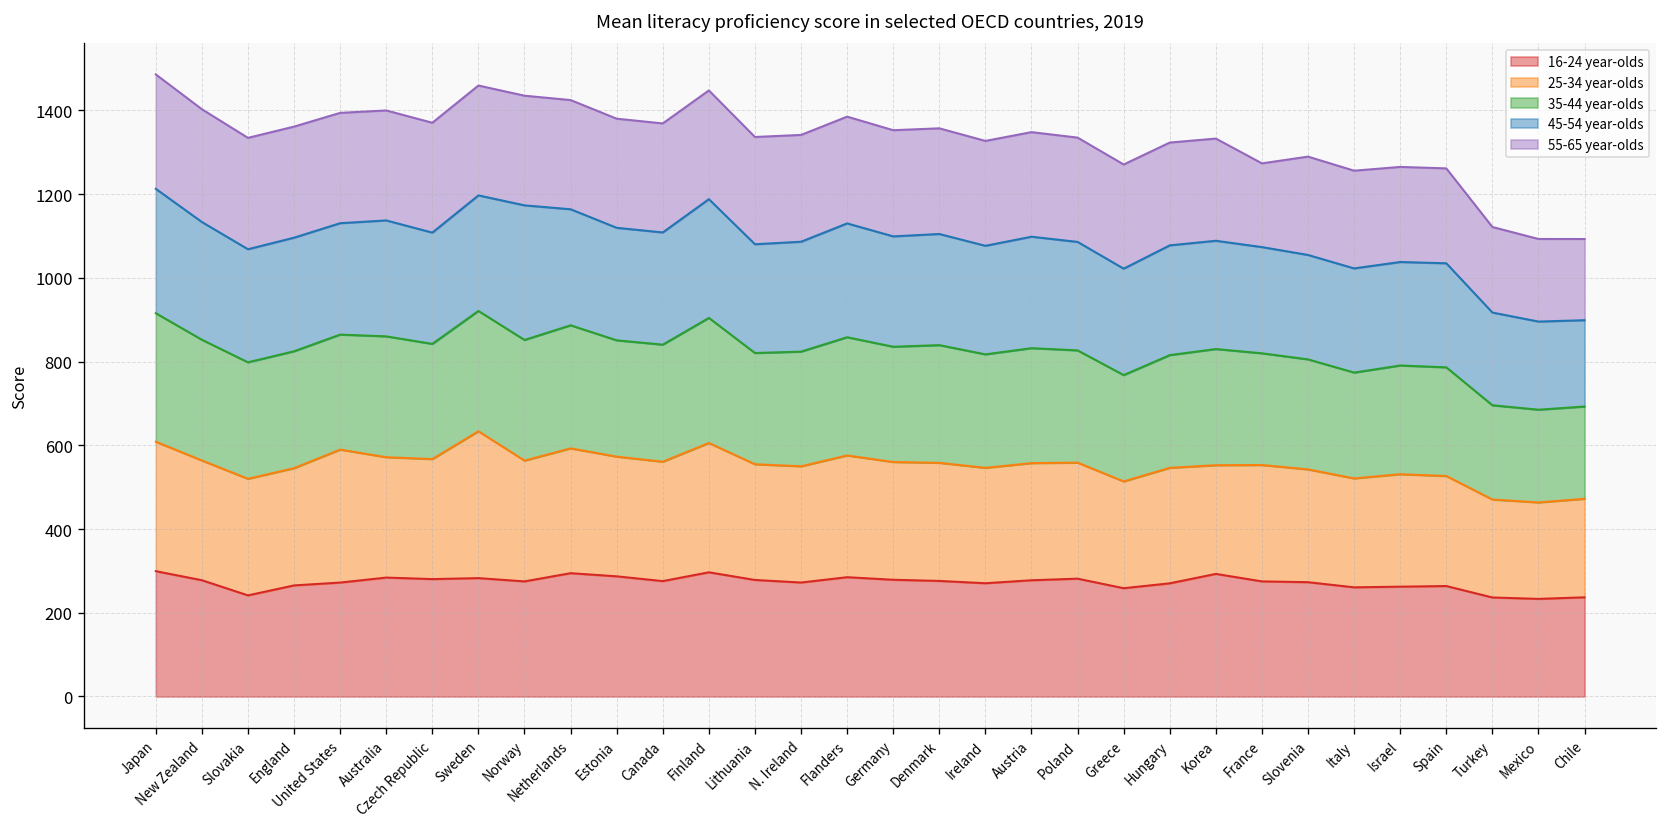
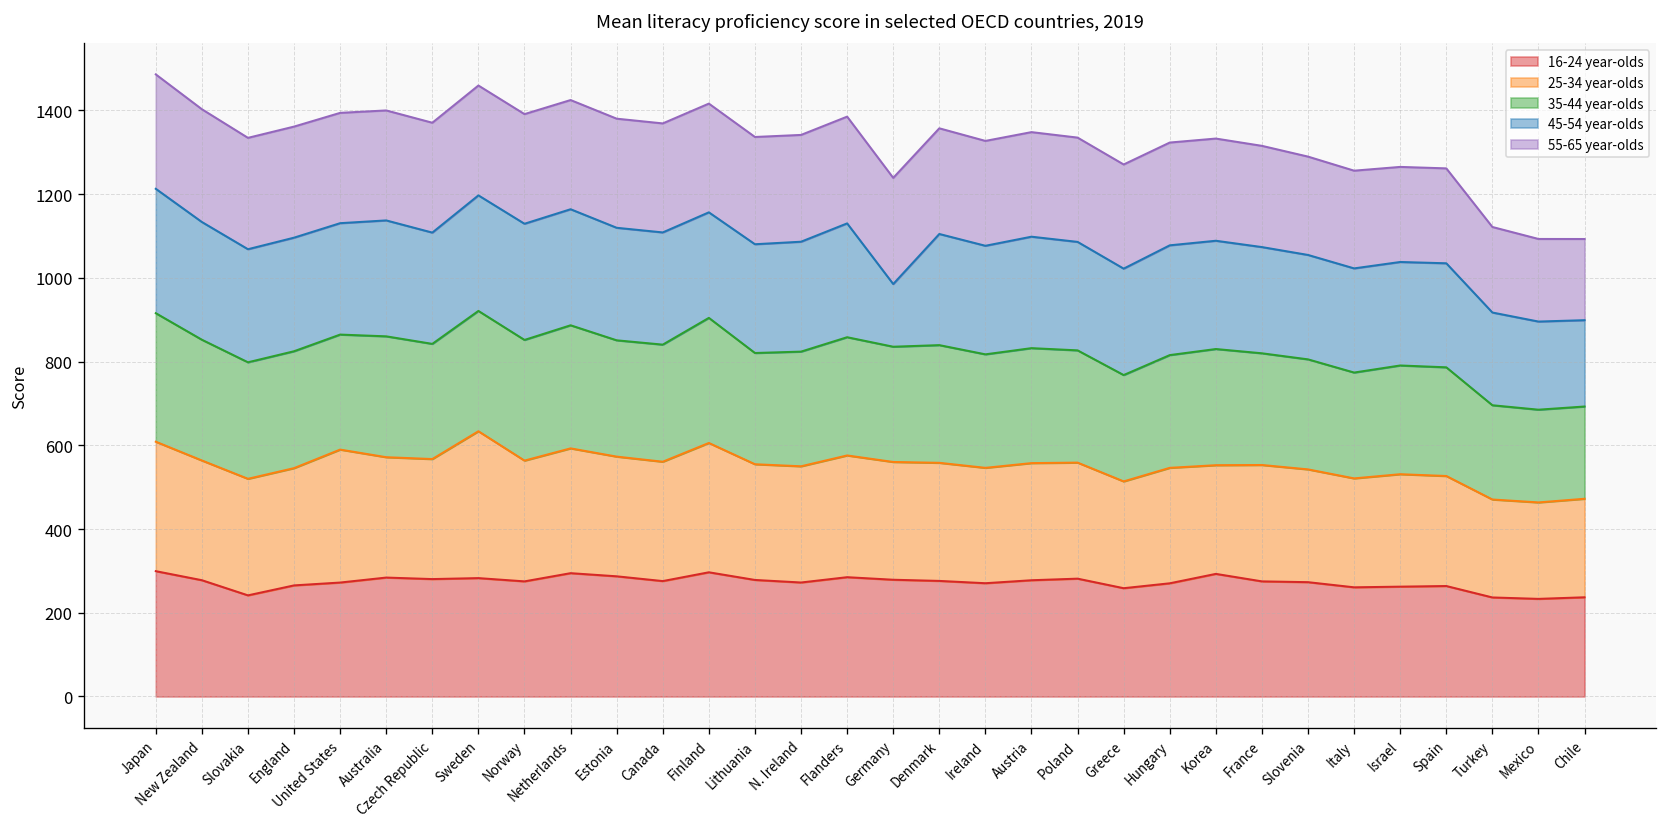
45-54 year-olds, Norway: 320 -> 280
45-54 year-olds, Finland: 280 -> 250
45-54 year-olds, Germany: 260 -> 150
55-65 year-olds, France: 200 -> 240
